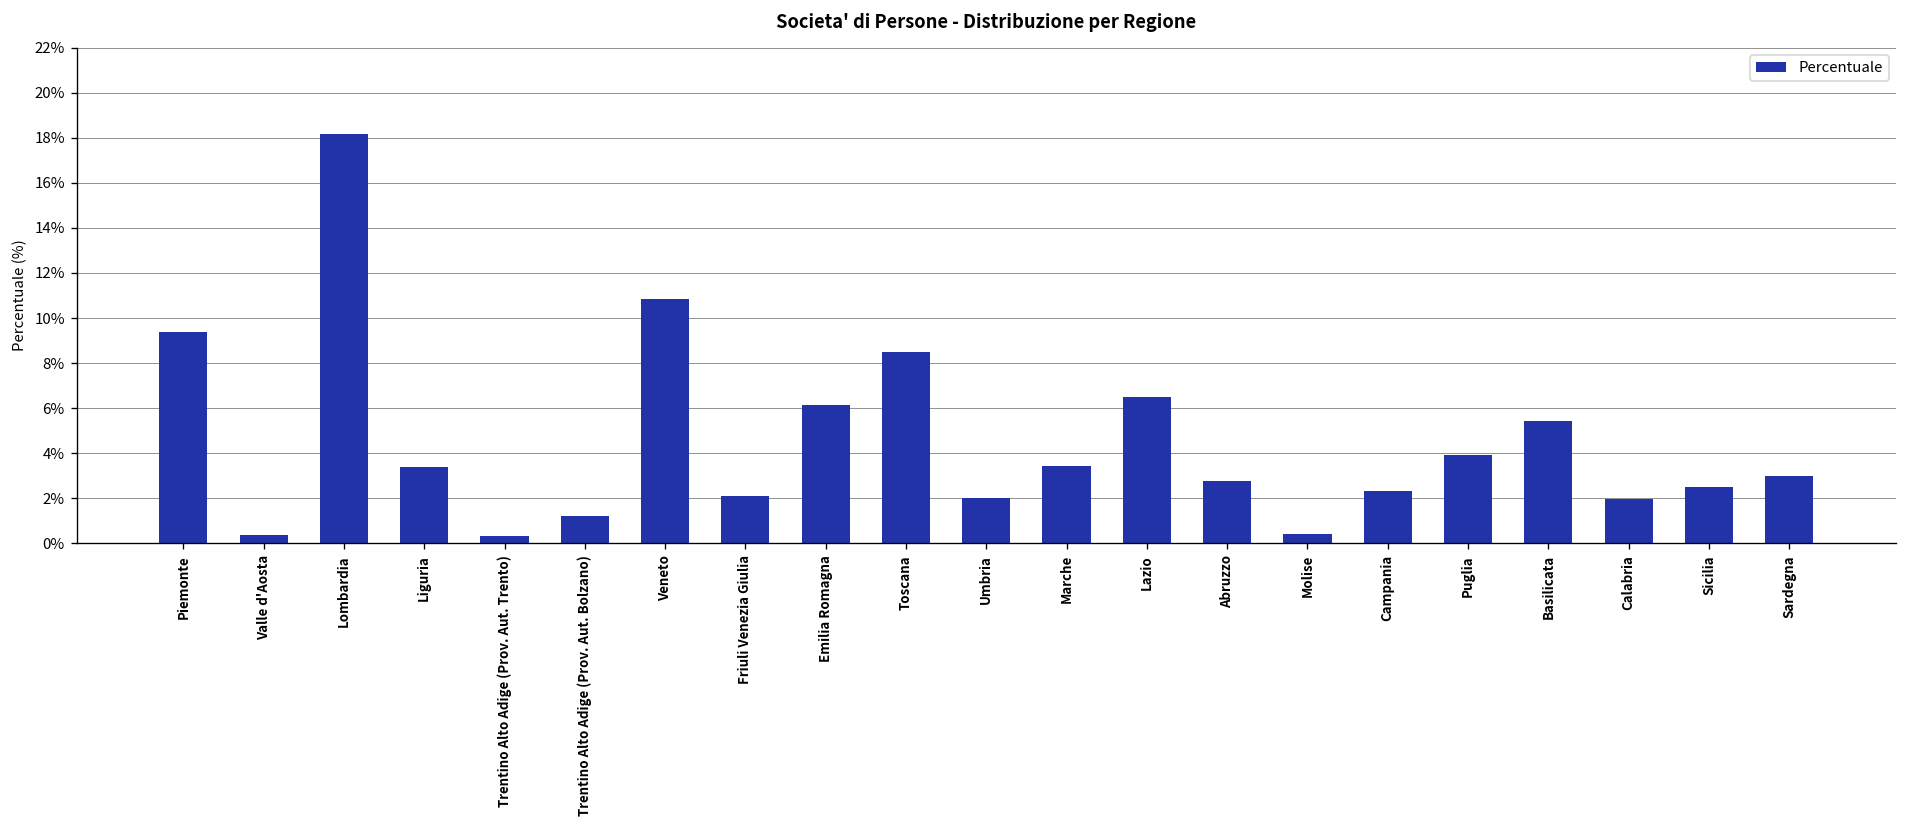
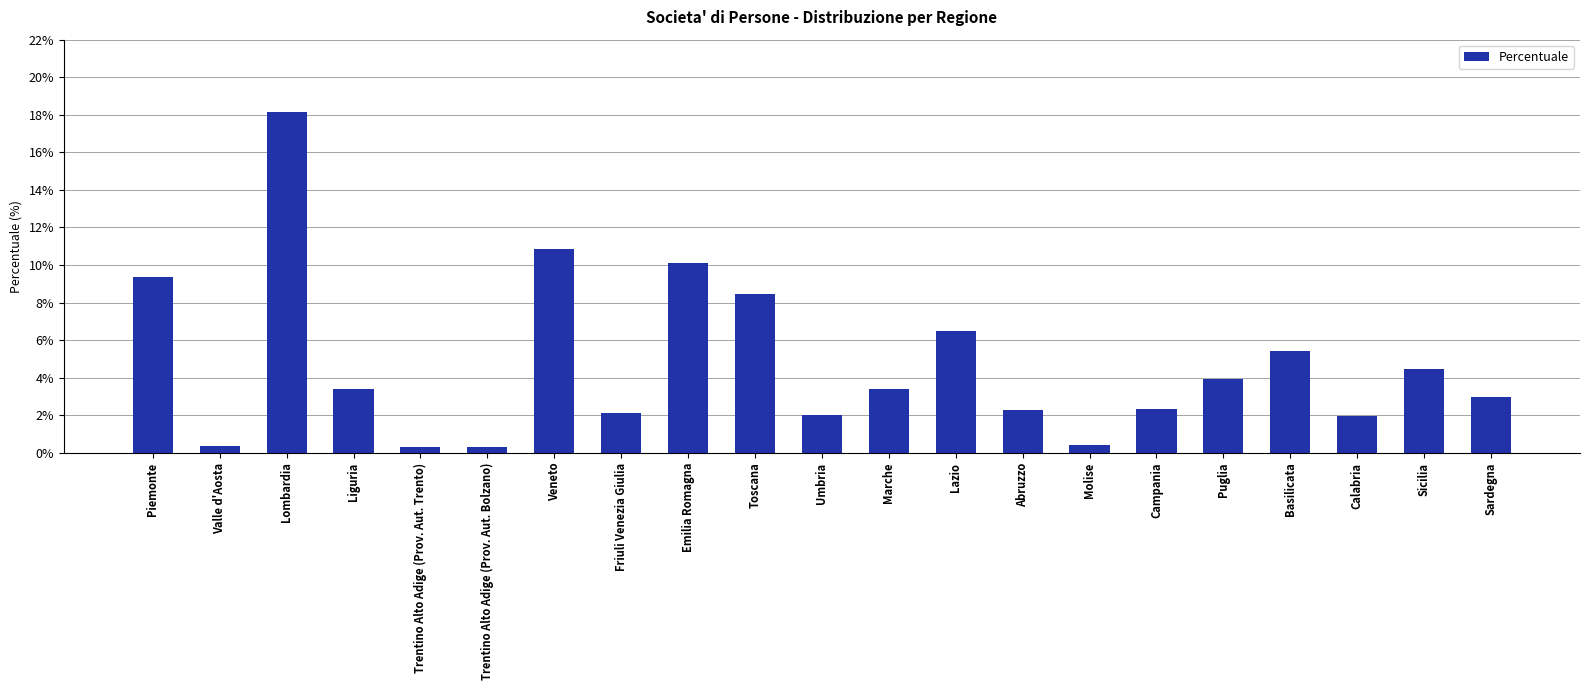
Trentino Alto Adige (Prov. Aut. Bolzano): 1.2% -> 0.3%
Emilia Romagna: 6.1% -> 10.1%
Abruzzo: 2.8% -> 2.3%
Sicilia: 2.5% -> 4.4%
